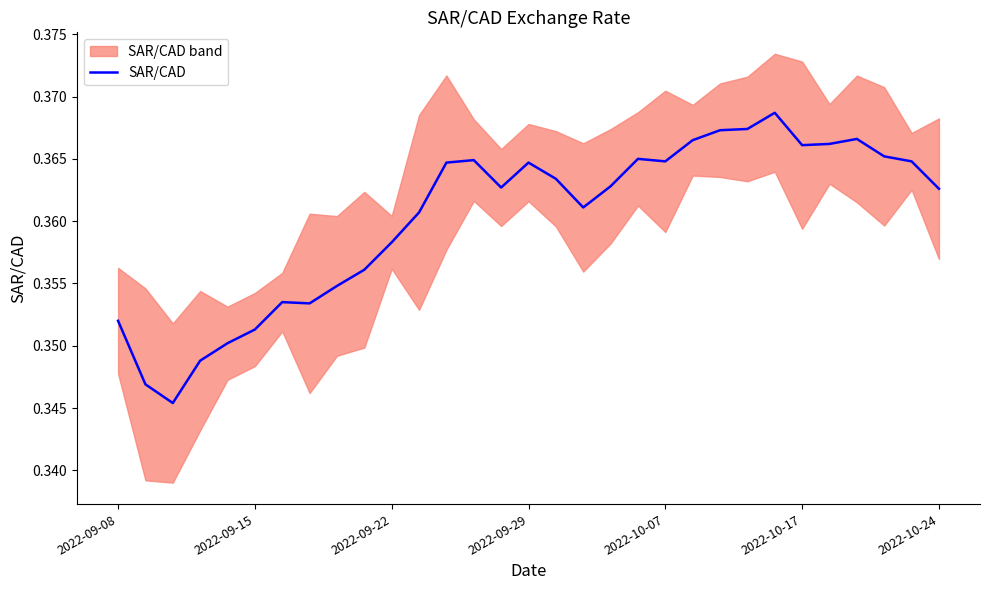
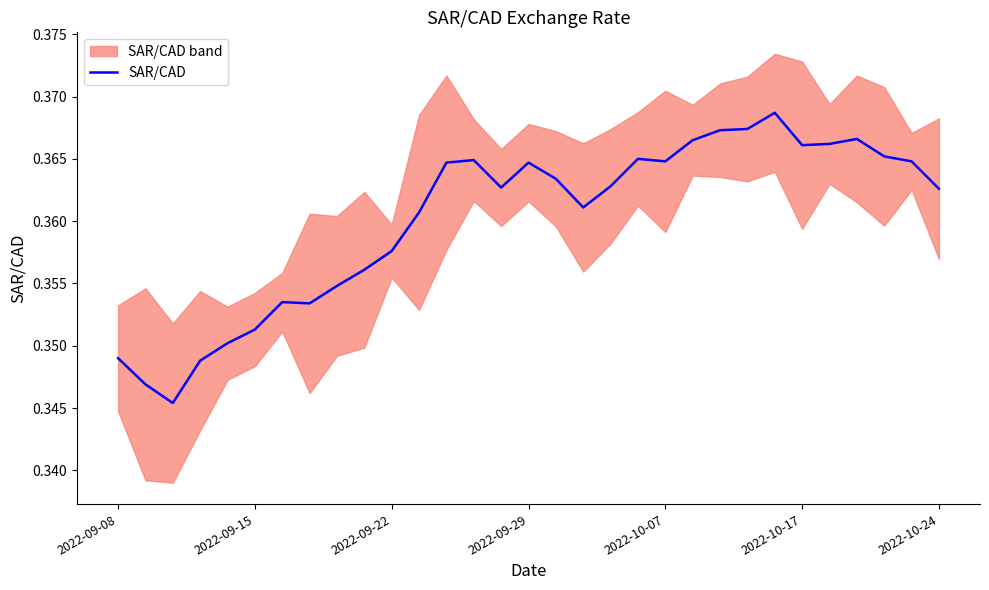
SAR/CAD, 2022-09-08: 0.352 -> 0.349
SAR/CAD, 2022-09-22: 0.3583 -> 0.3576
